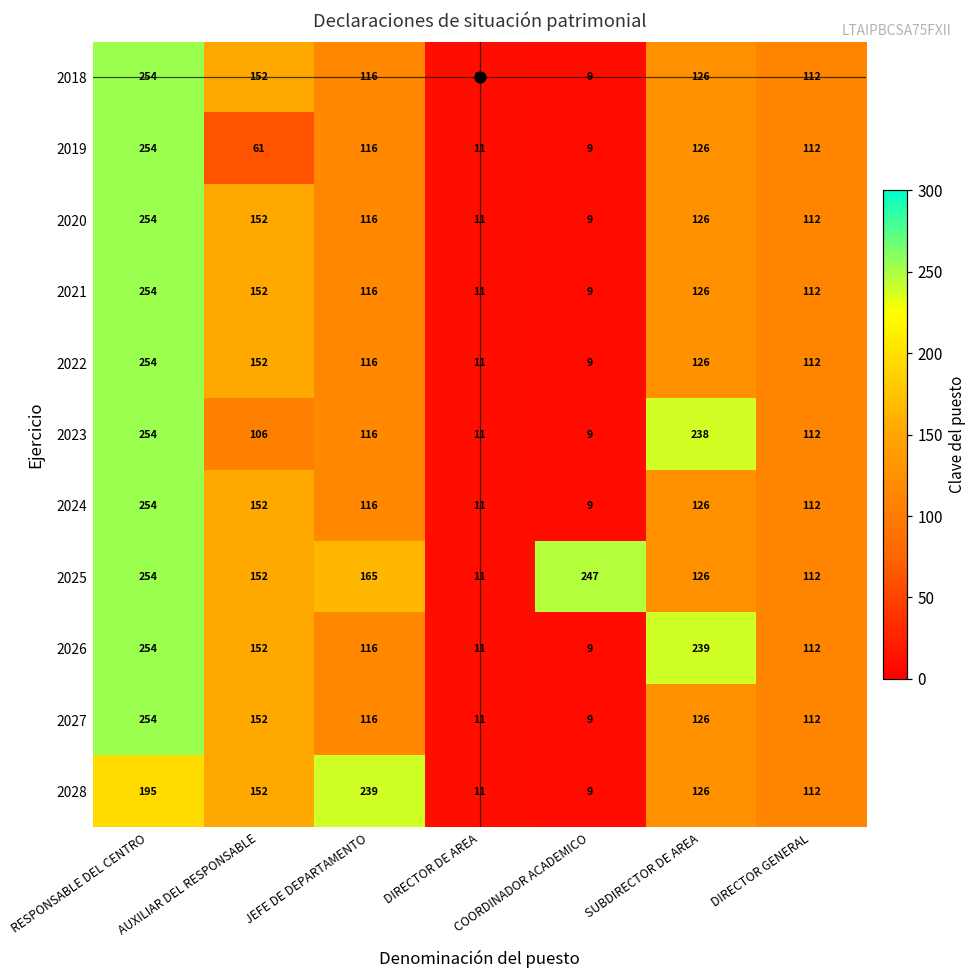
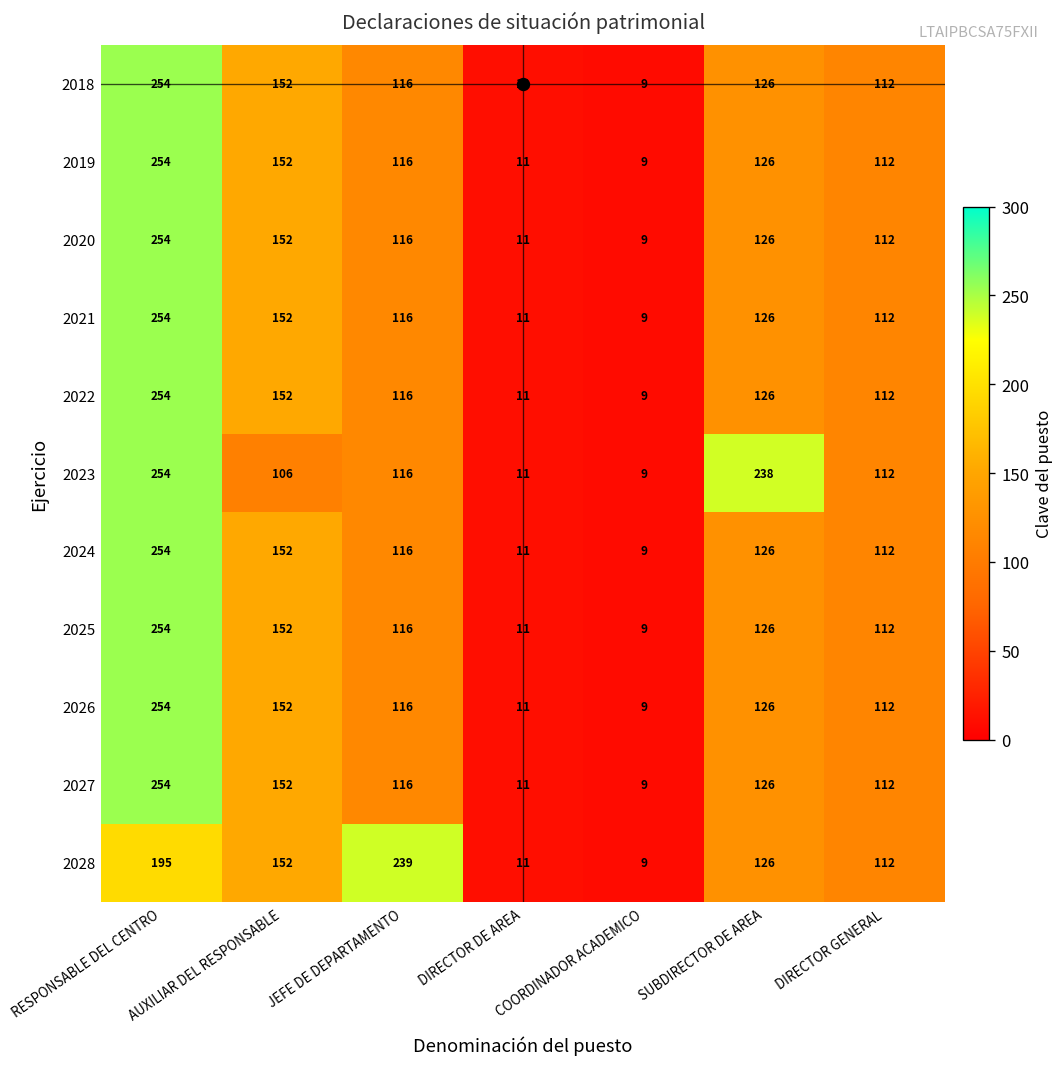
2019, AUXILIAR DEL RESPONSABLE: 61 -> 152
2025, JEFE DE DEPARTAMENTO: 165 -> 116
2025, COORDINADOR ACADEMICO: 247 -> 9
2026, SUBDIRECTOR DE AREA: 239 -> 126
